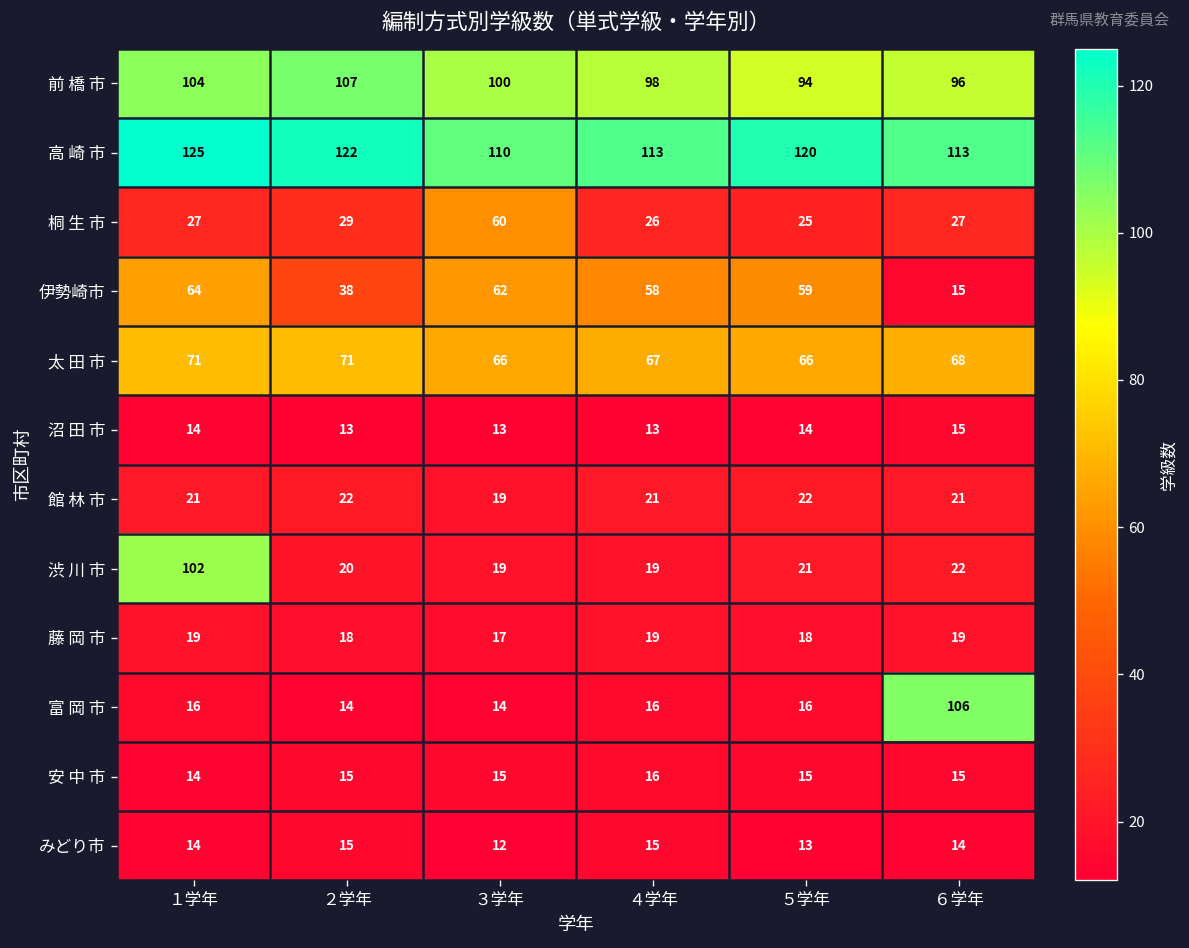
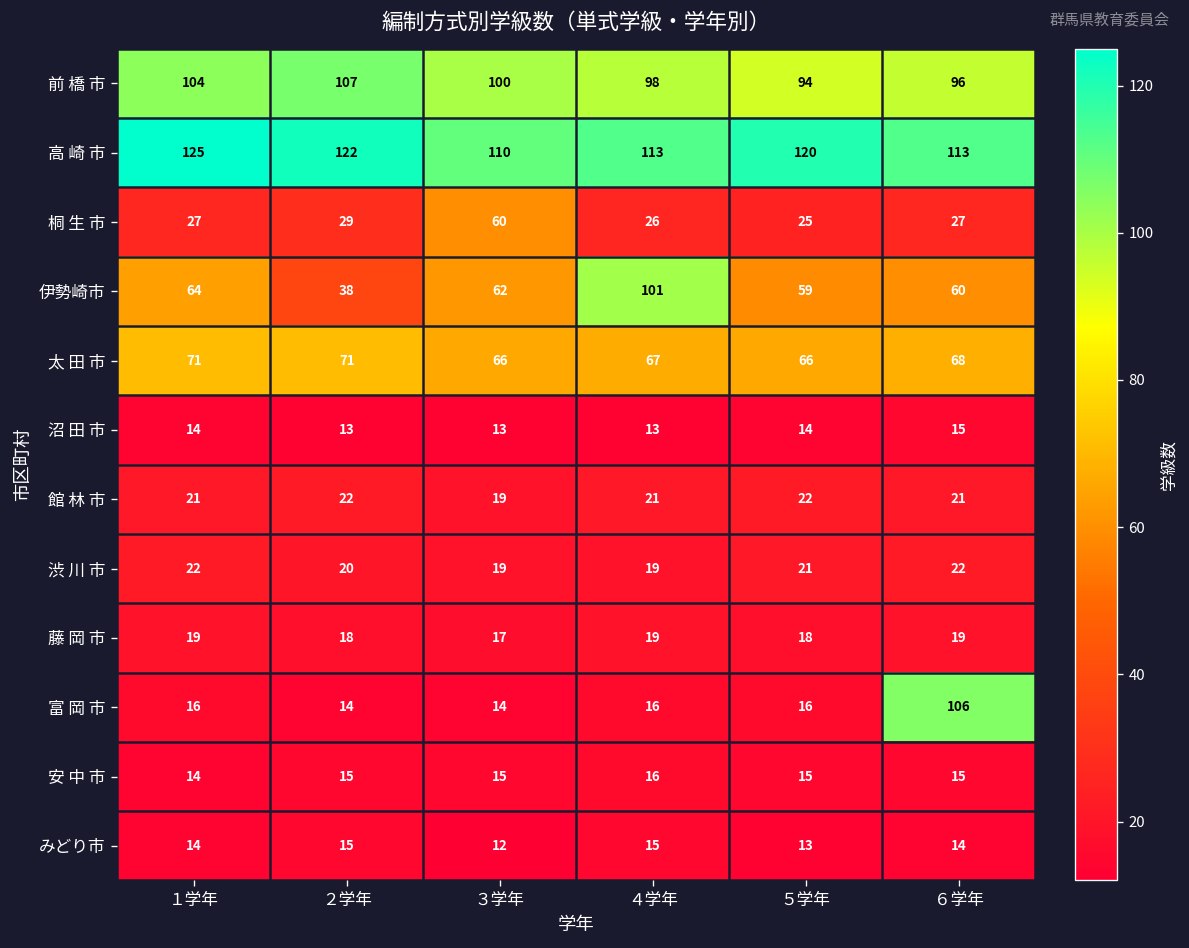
伊勢崎市, ４学年: 58 -> 101
伊勢崎市, ６学年: 15 -> 60
渋 川 市, １学年: 102 -> 22
